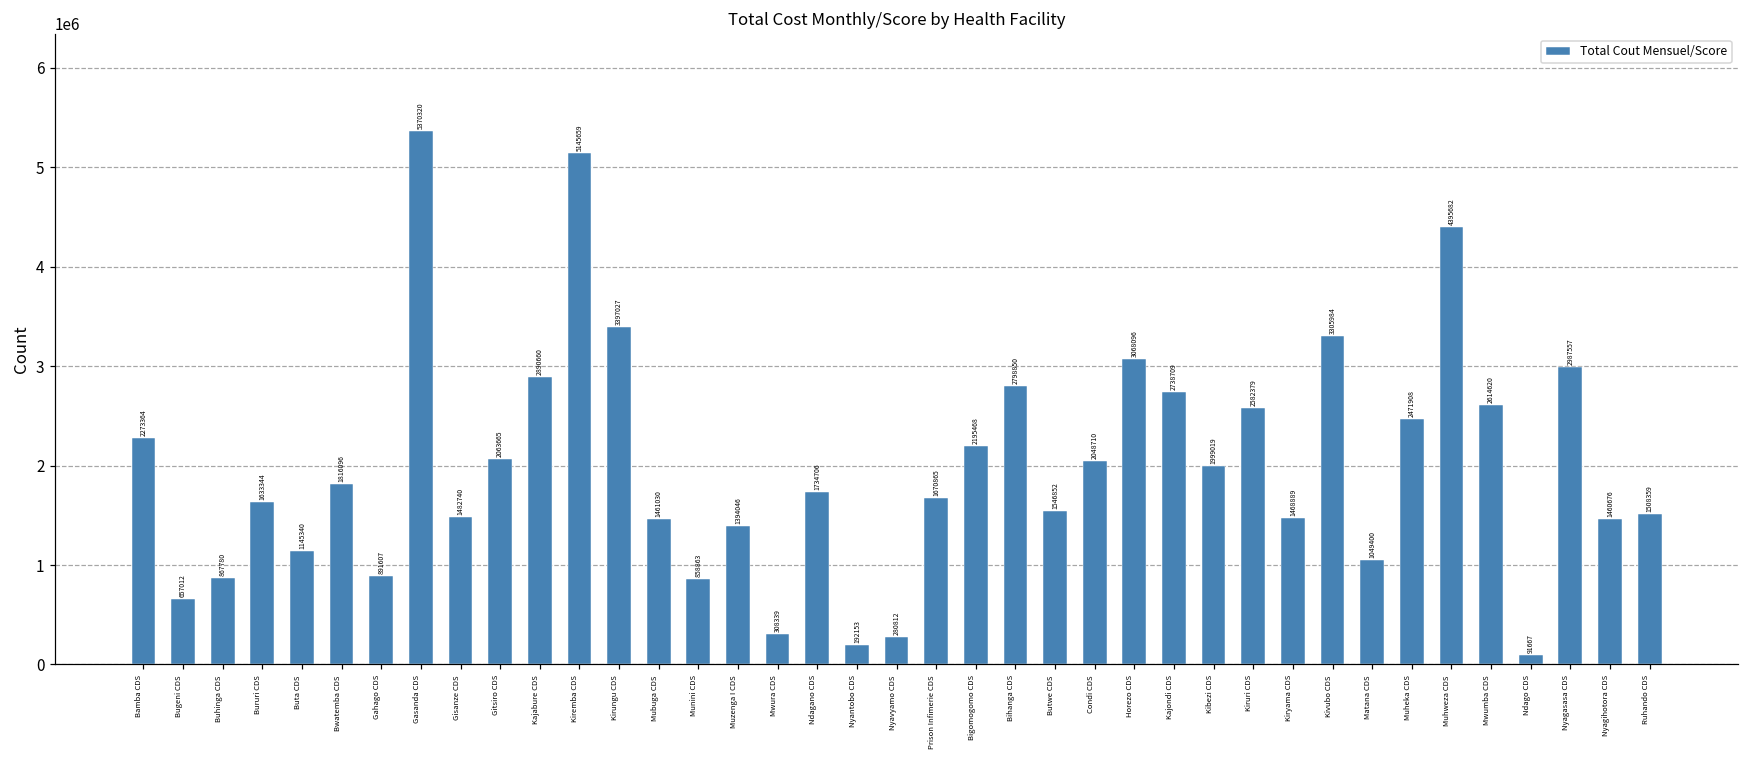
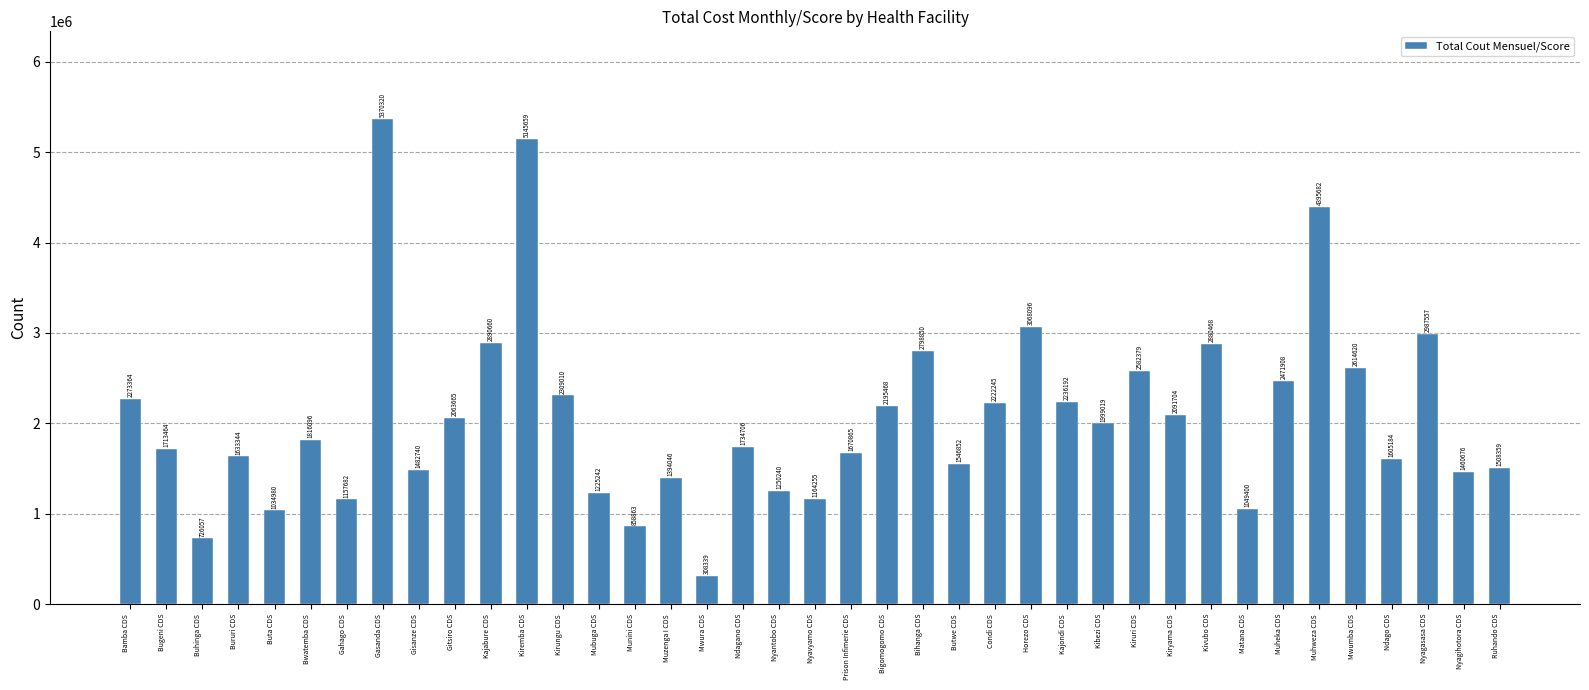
Bugeni CDS: 657012 -> 1713464
Buhinga CDS: 867780 -> 726057
Buta CDS: 1145340 -> 1034980
Gahago CDS: 891607 -> 1157682
Kirungu CDS: 3397027 -> 2309010
Mubuga CDS: 1461030 -> 1225242
Nyantobo CDS: 192153 -> 1250240
Nyavyamo CDS: 280812 -> 1164255
Condi CDS: 2048710 -> 2222245
Kajondi CDS: 2738709 -> 2236192
Kiryama CDS: 1468889 -> 2091704
Kivubo CDS: 3305984 -> 2880468
Ndago CDS: 91667 -> 1605184
